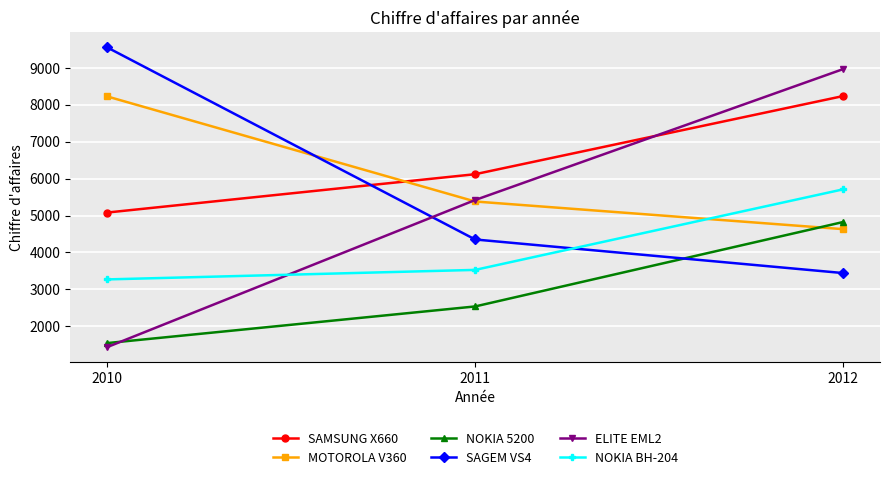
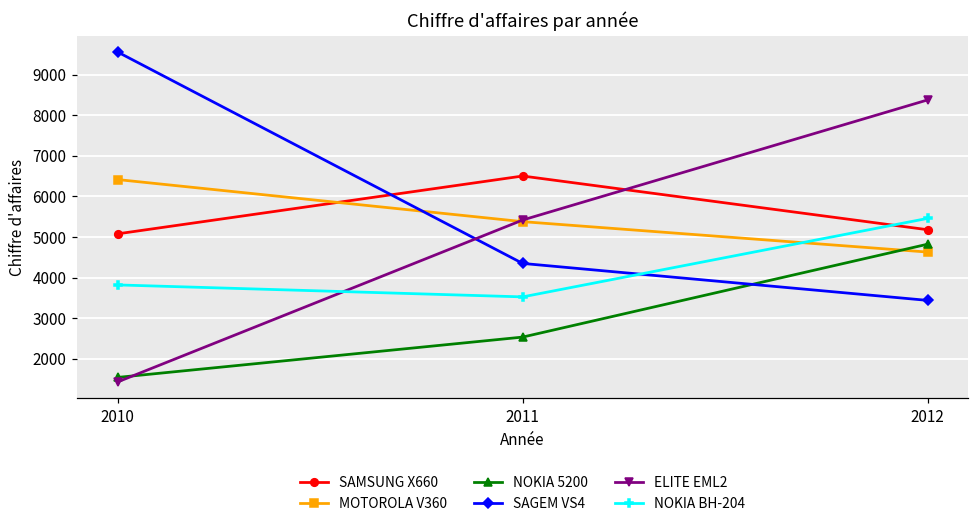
MOTOROLA V360, 2010: 8200 -> 6400
NOKIA BH-204, 2010: 3300 -> 3800
SAMSUNG X660, 2011: 6100 -> 6500
SAMSUNG X660, 2012: 8200 -> 5200
ELITE EML2, 2012: 9000 -> 8400
NOKIA BH-204, 2012: 5700 -> 5500
